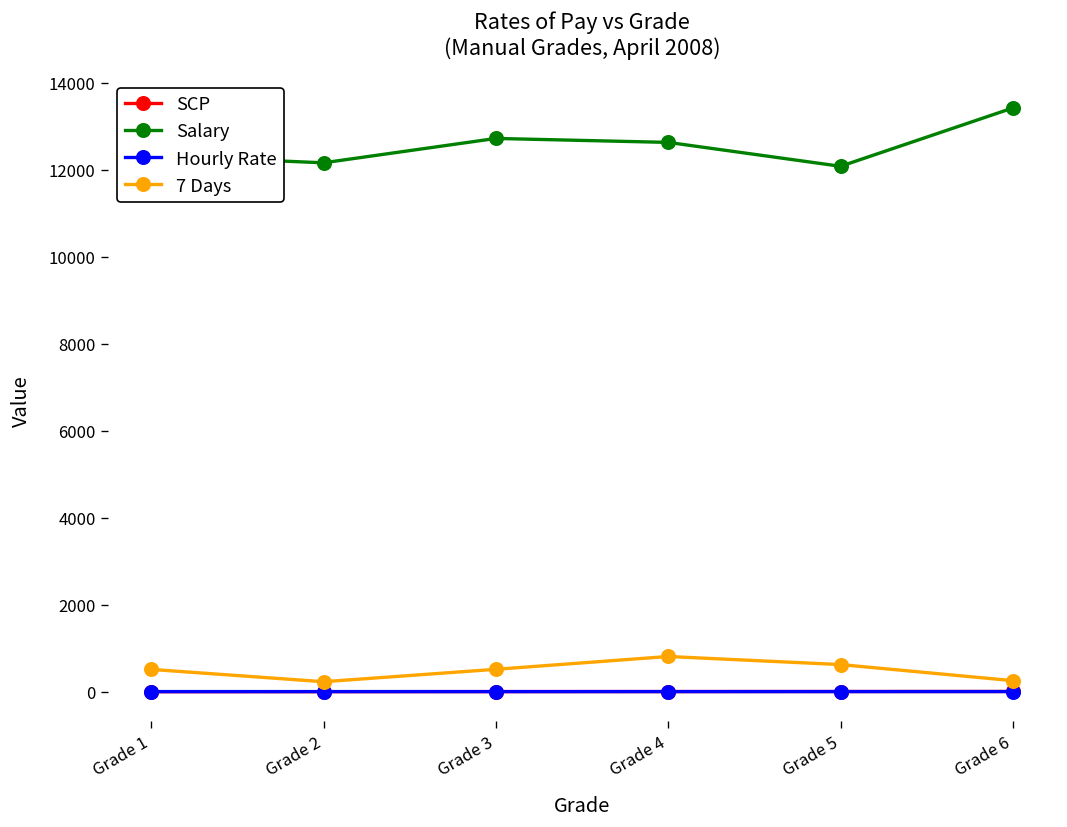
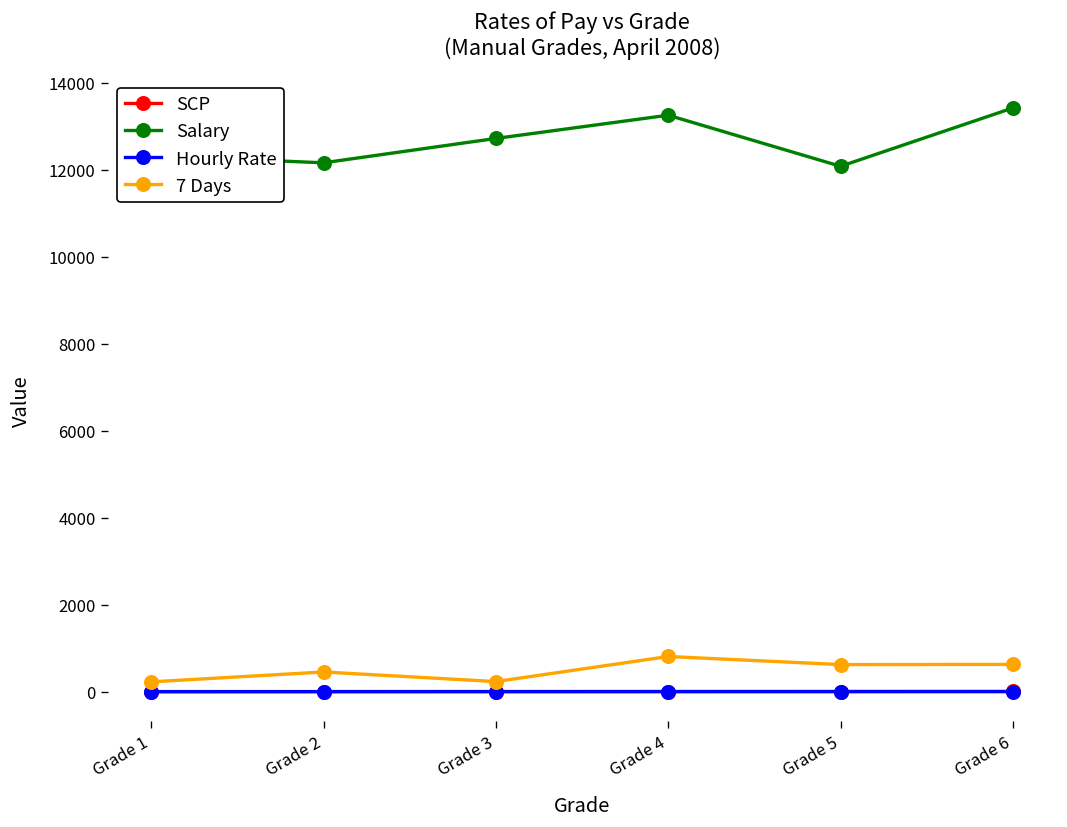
7 Days, Grade 1: 500 -> 200
7 Days, Grade 2: 200 -> 500
7 Days, Grade 3: 500 -> 200
Salary, Grade 4: 12600 -> 13300
7 Days, Grade 6: 300 -> 600
